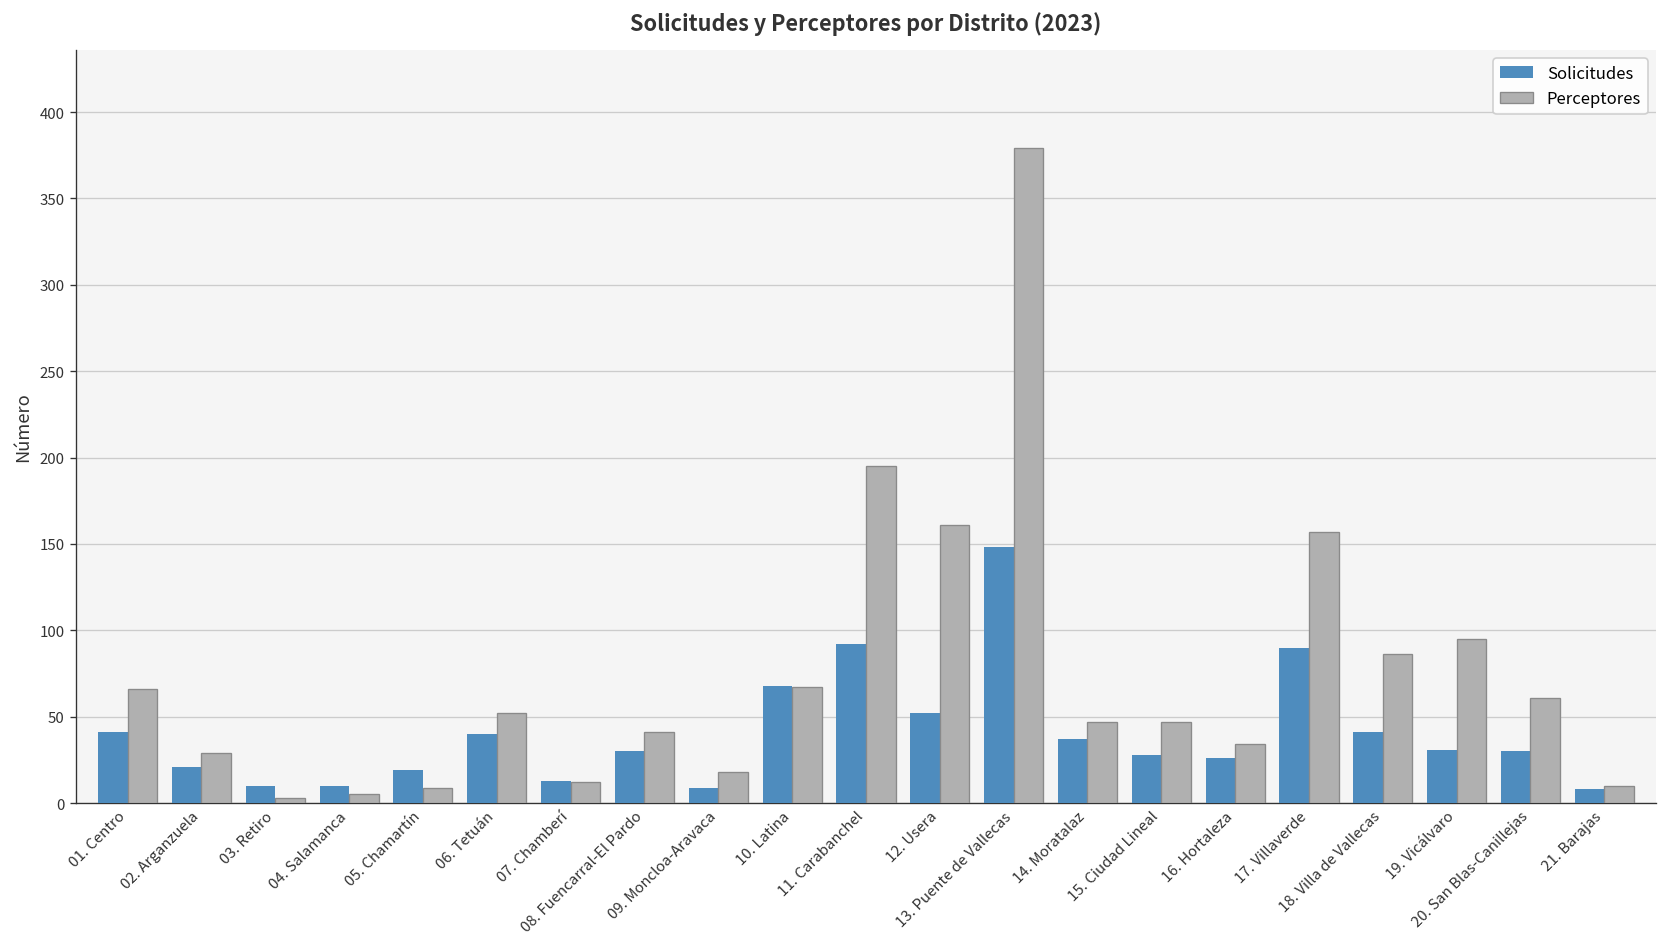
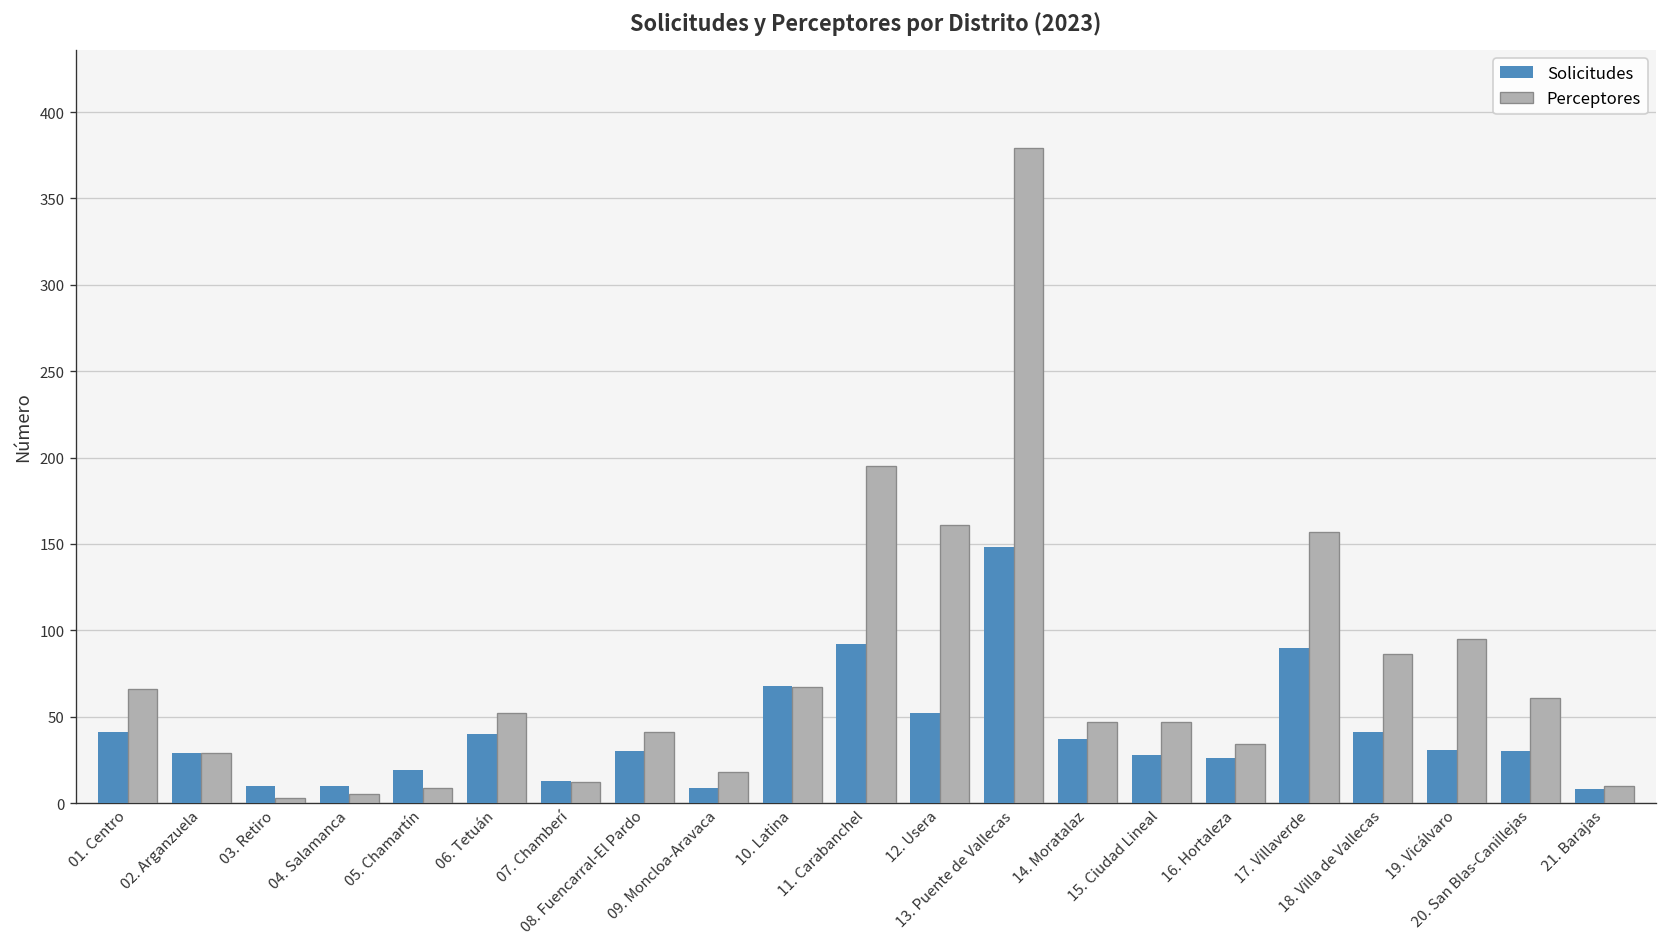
Solicitudes, 02. Arganzuela: 21 -> 29
